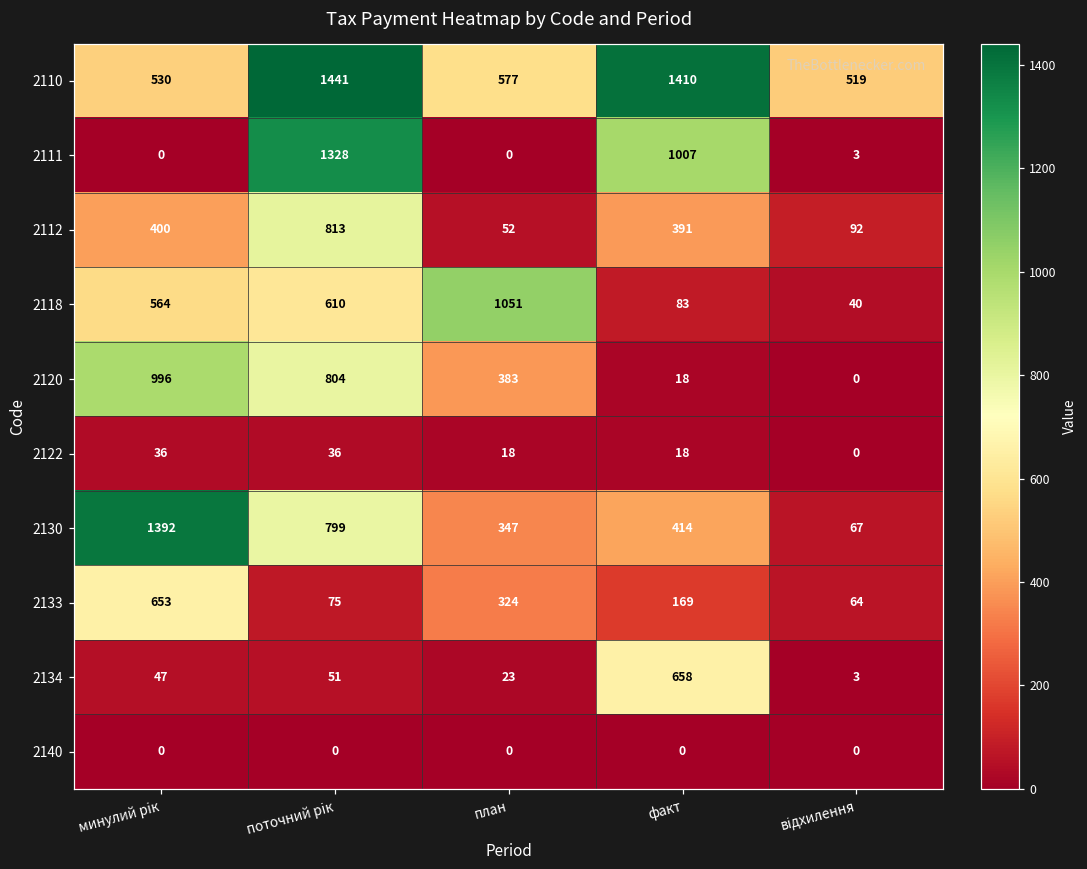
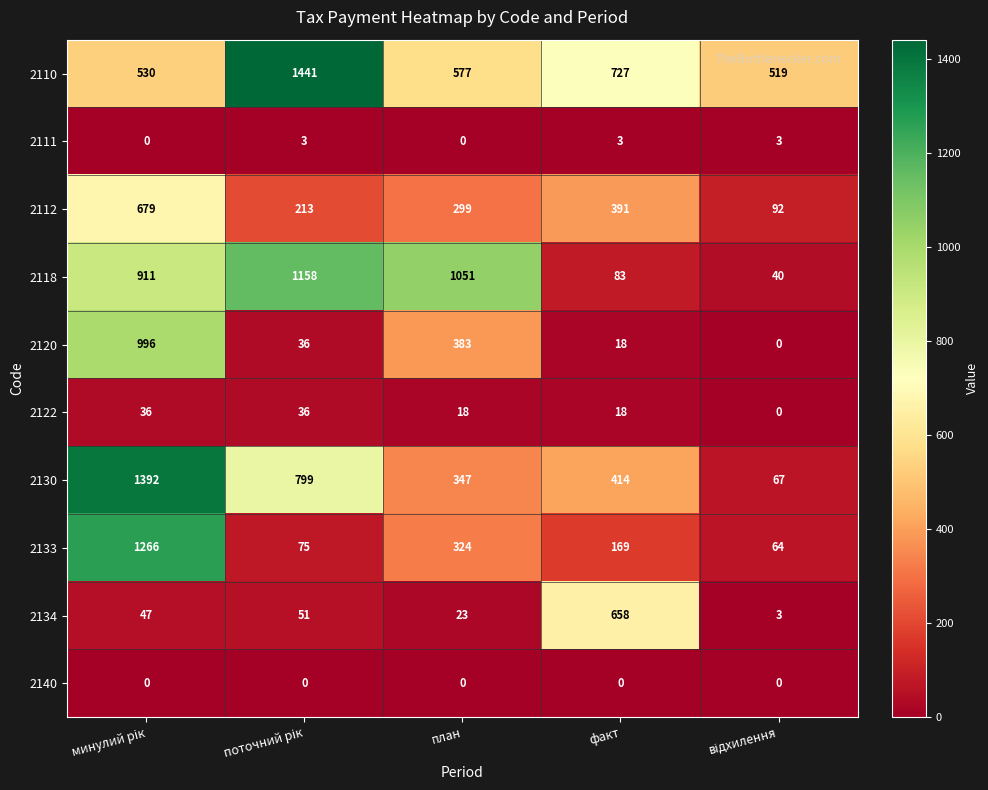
2110, факт: 1410 -> 727
2111, поточний рік: 1328 -> 3
2111, факт: 1007 -> 3
2112, минулий рік: 400 -> 679
2112, поточний рік: 813 -> 213
2112, план: 52 -> 299
2118, минулий рік: 564 -> 911
2118, поточний рік: 610 -> 1158
2120, поточний рік: 804 -> 36
2133, минулий рік: 653 -> 1266
